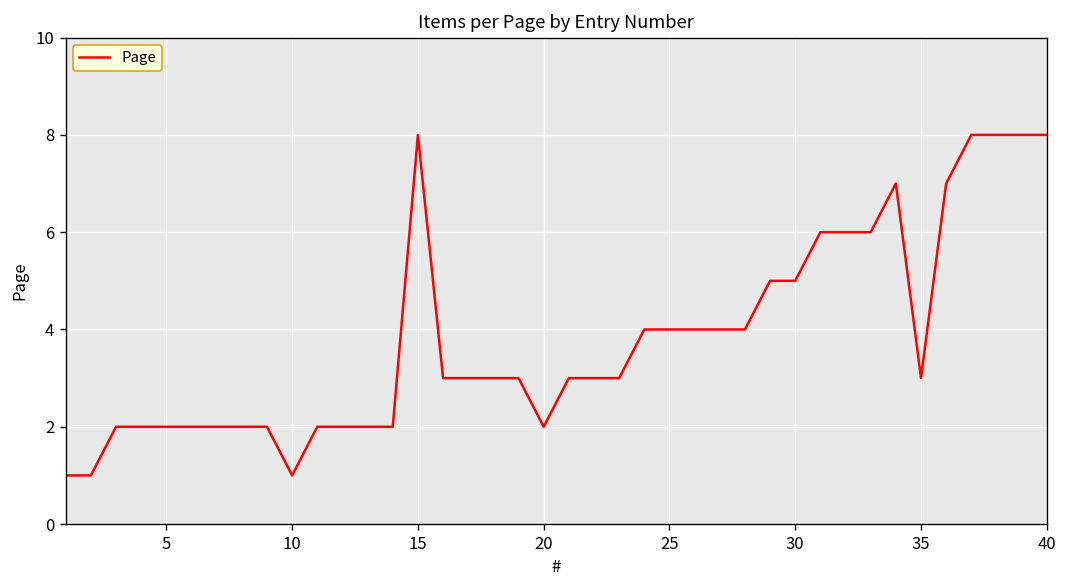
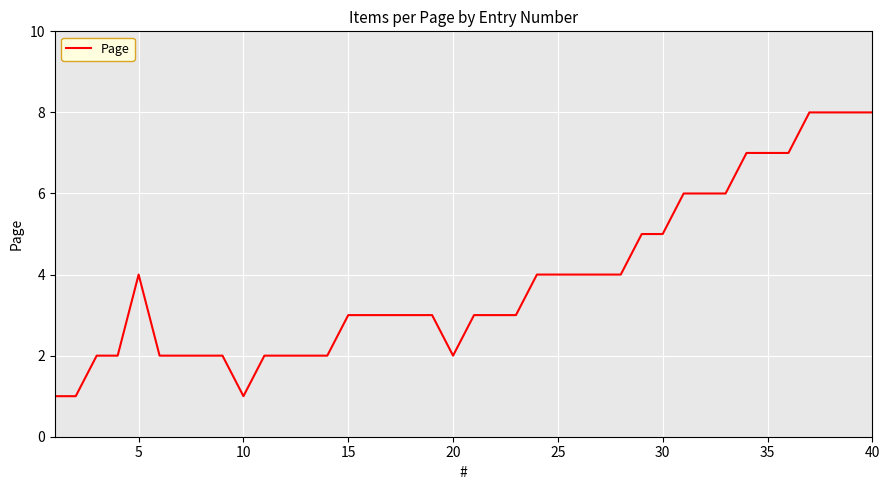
5: 2 -> 4
15: 8 -> 3
35: 3 -> 7
